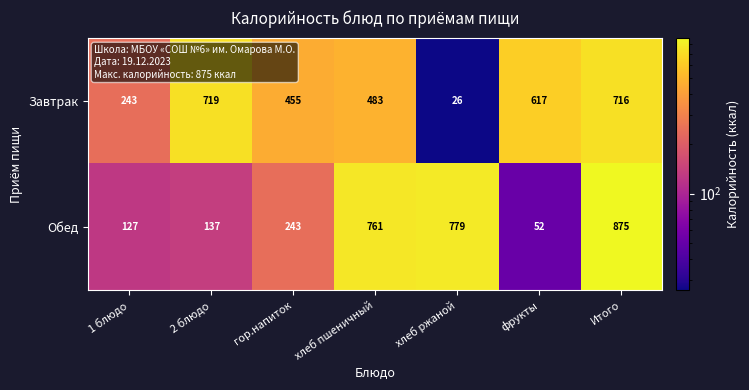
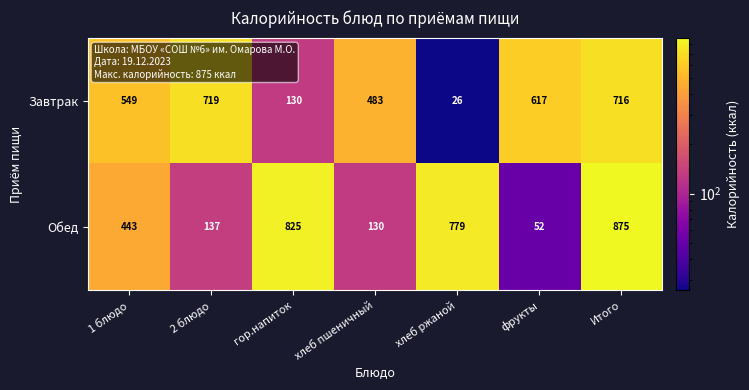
Завтрак, 1 блюдо: 243 -> 549
Завтрак, гор.напиток: 455 -> 130
Обед, 1 блюдо: 127 -> 443
Обед, гор.напиток: 243 -> 825
Обед, хлеб пшеничный: 761 -> 130
